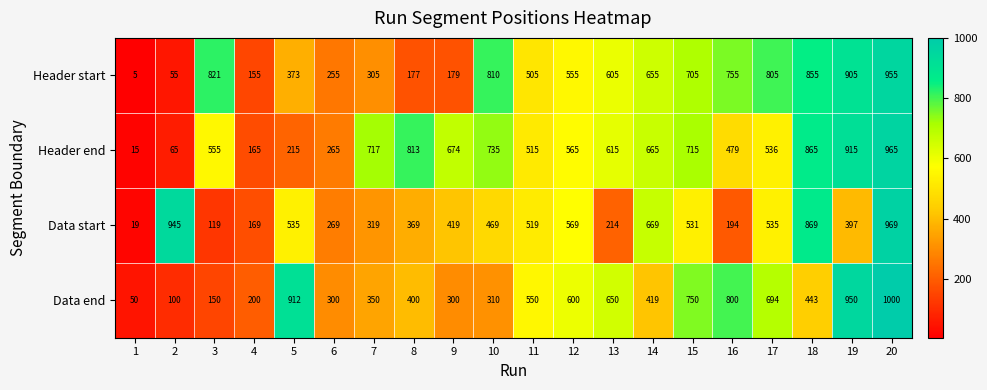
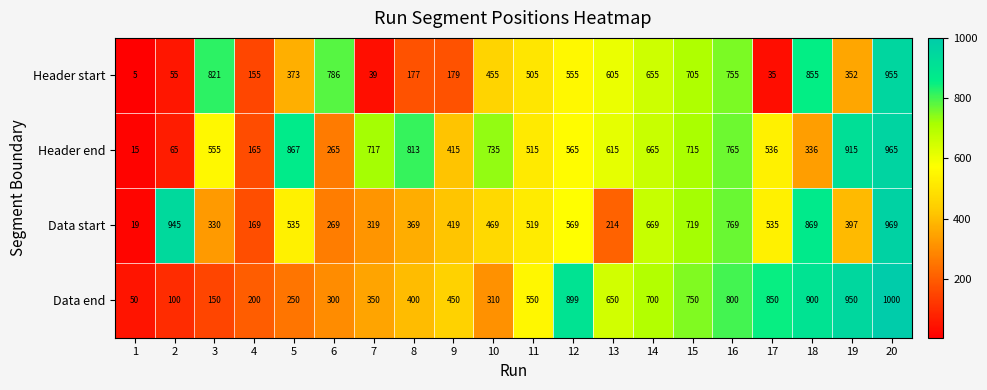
Header start, 6: 255 -> 786
Header start, 7: 305 -> 39
Header start, 10: 810 -> 455
Header start, 17: 805 -> 35
Header start, 19: 905 -> 352
Header end, 5: 215 -> 867
Header end, 9: 674 -> 415
Header end, 16: 479 -> 765
Header end, 18: 865 -> 336
Data start, 3: 119 -> 330
Data start, 15: 531 -> 719
Data start, 16: 194 -> 769
Data end, 5: 912 -> 250
Data end, 9: 300 -> 450
Data end, 12: 600 -> 899
Data end, 14: 419 -> 700
Data end, 17: 694 -> 850
Data end, 18: 443 -> 900
